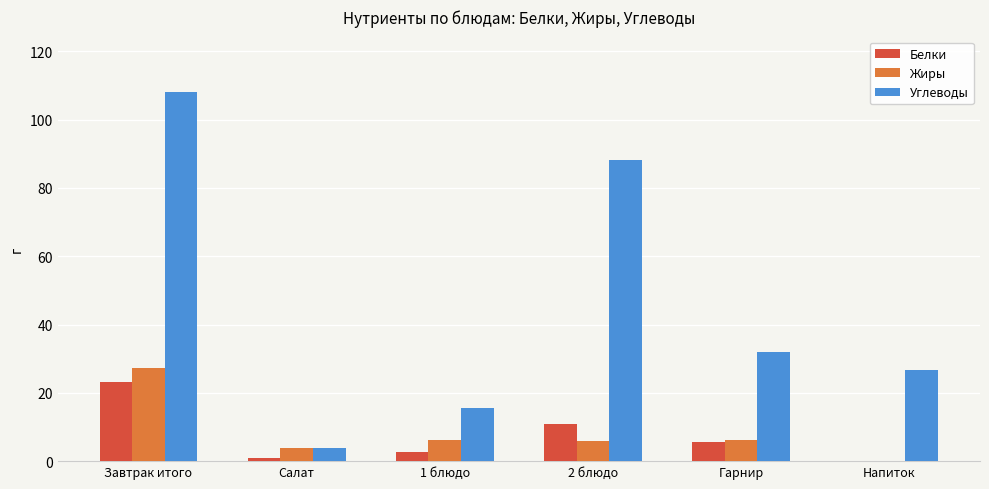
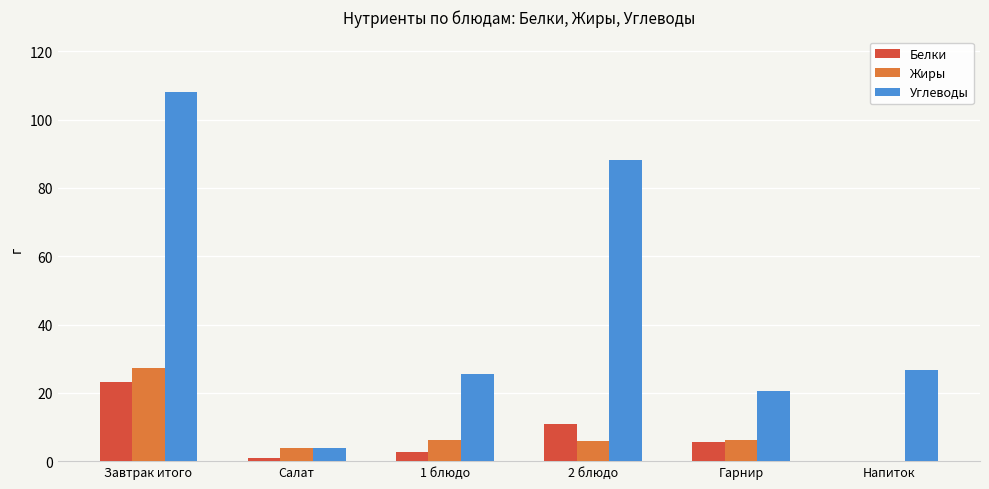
Углеводы, 1 блюдо: 16 -> 25
Углеводы, Гарнир: 32 -> 21
